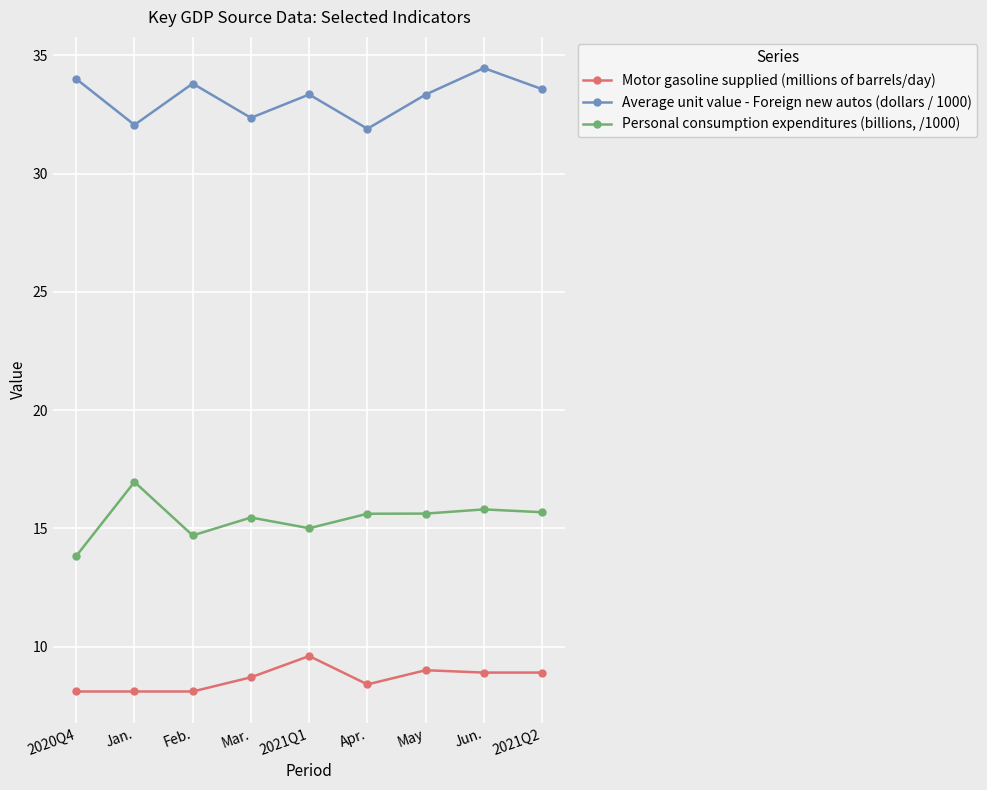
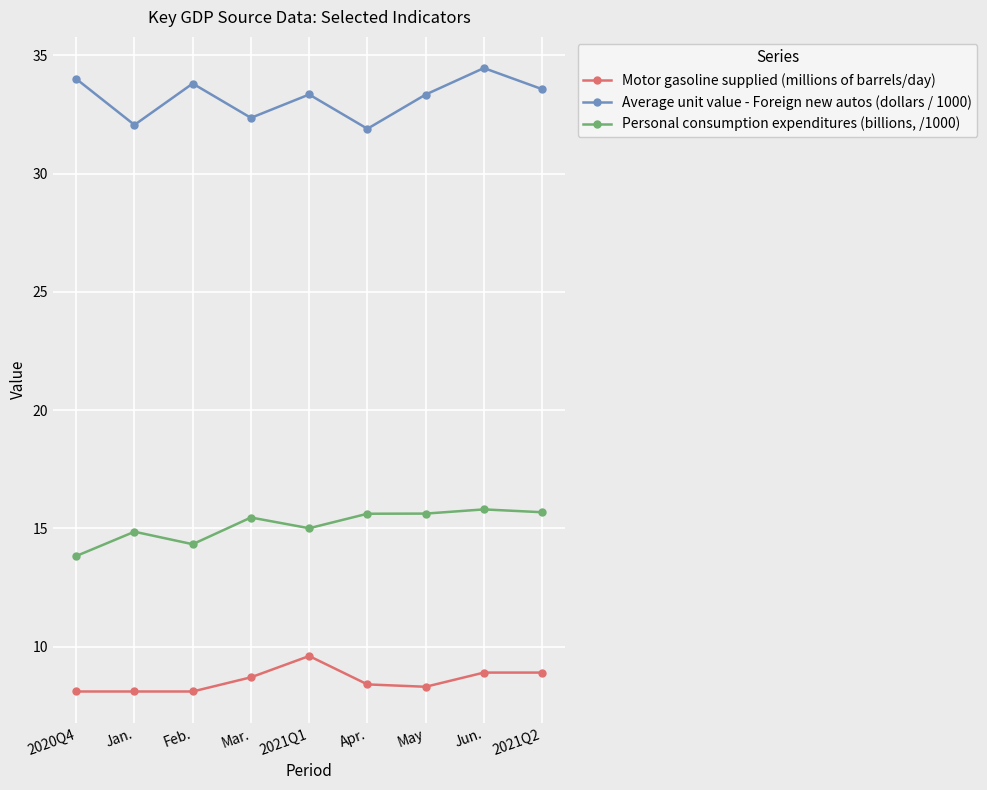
Personal consumption expenditures (billions, /1000), Jan.: 17.0 -> 14.9
Personal consumption expenditures (billions, /1000), Feb.: 14.7 -> 14.3
Motor gasoline supplied (millions of barrels/day), May: 9.0 -> 8.3
